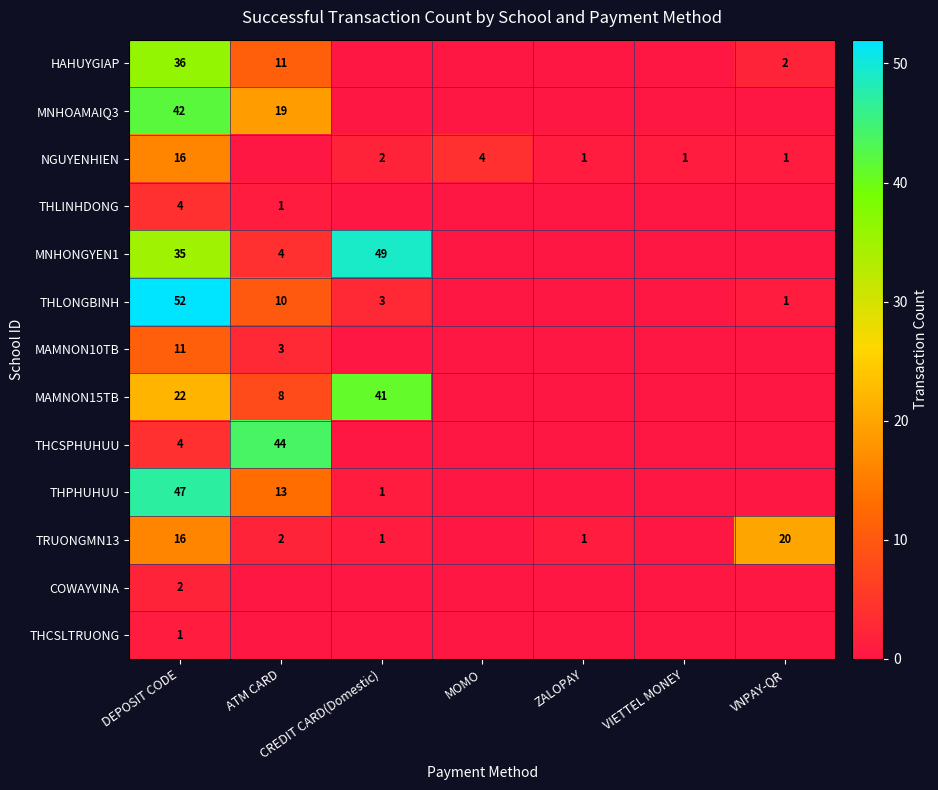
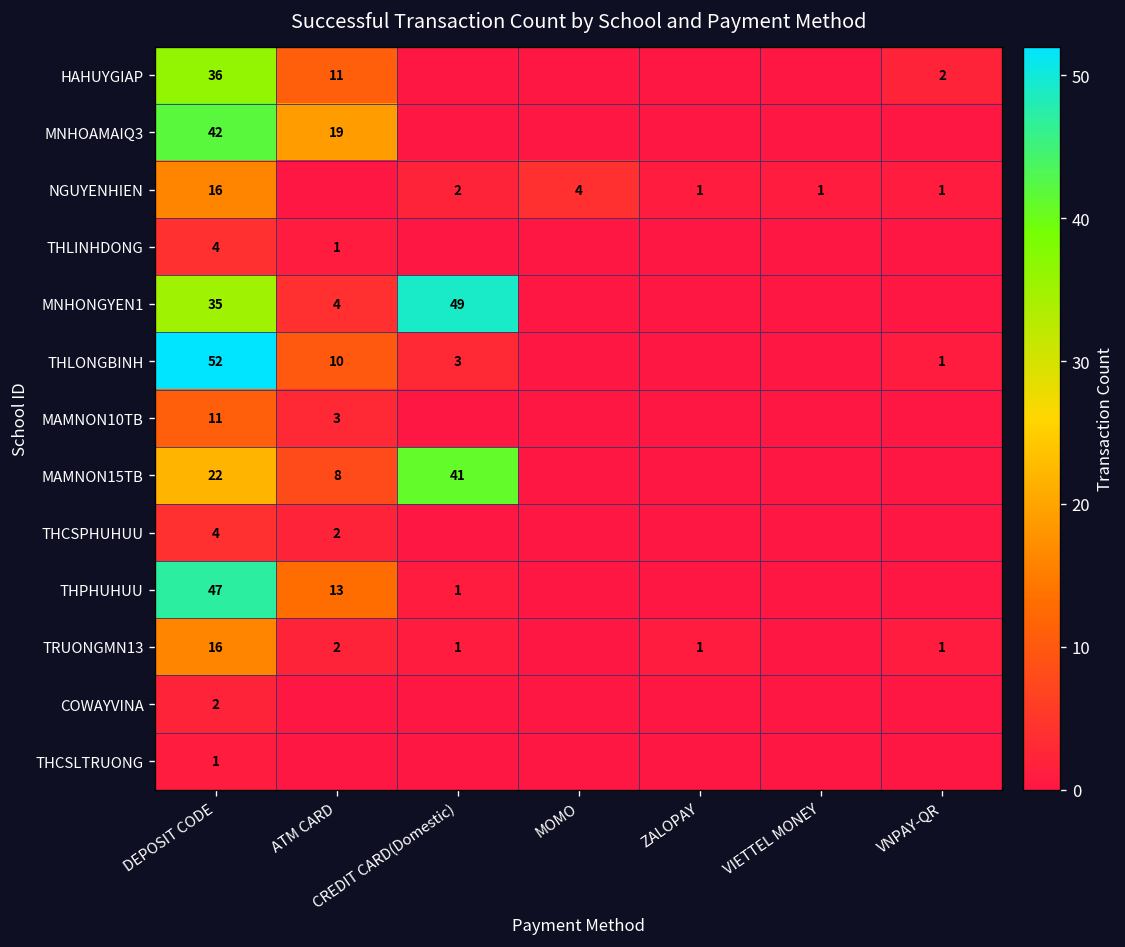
THCSPHUHUU, ATM CARD: 44 -> 2
TRUONGMN13, VNPAY-QR: 20 -> 1
